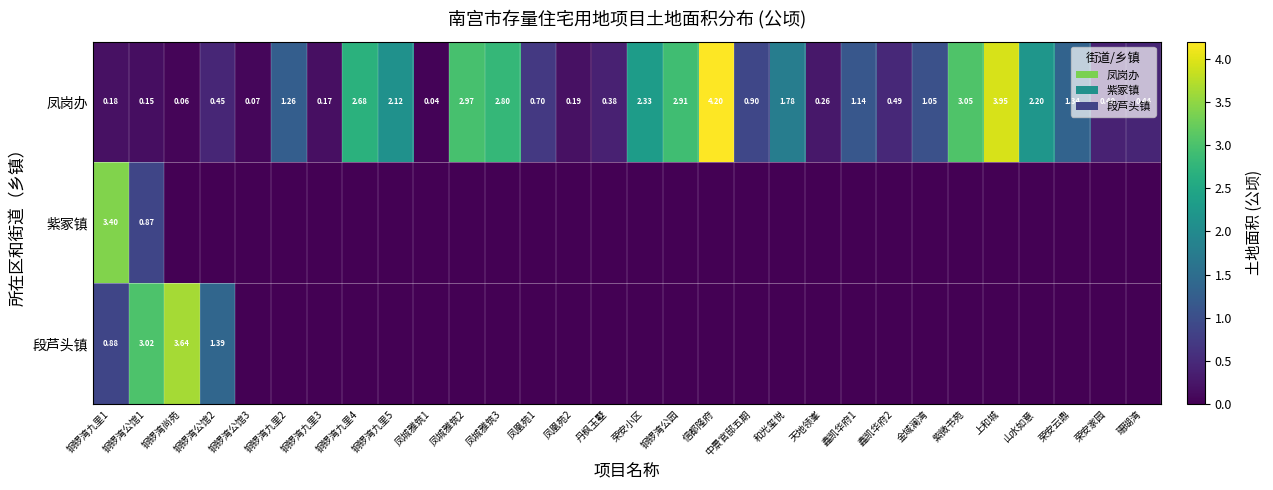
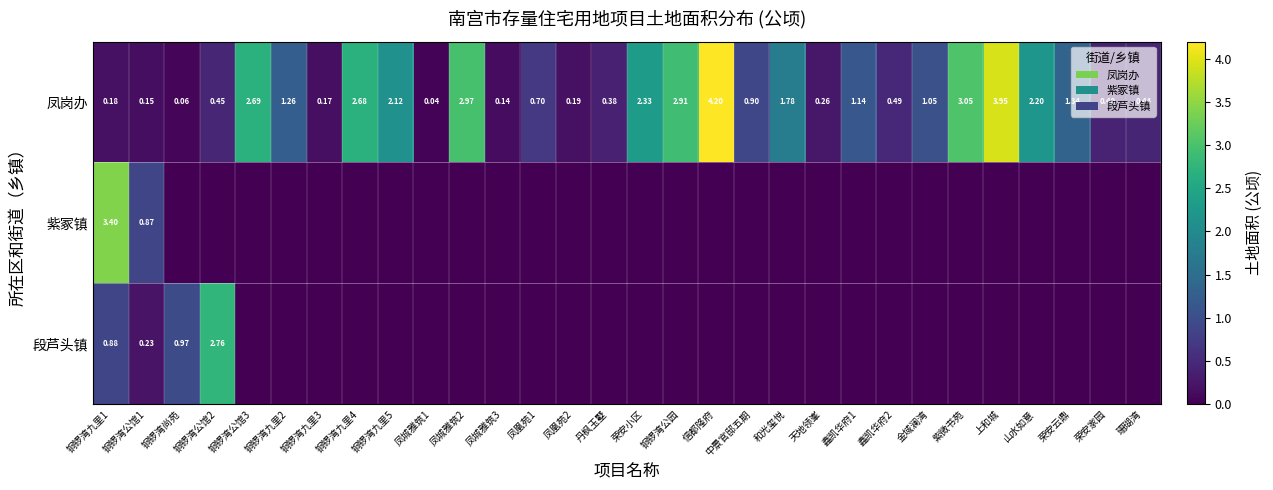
凤岗办, 铜锣湾公馆3: 0.07 -> 2.69
凤岗办, 凤城雅筑3: 2.80 -> 0.14
段芦头镇, 铜锣湾公馆1: 3.02 -> 0.23
段芦头镇, 铜锣湾尚苑: 3.64 -> 0.97
段芦头镇, 铜锣湾公馆2: 1.39 -> 2.76
